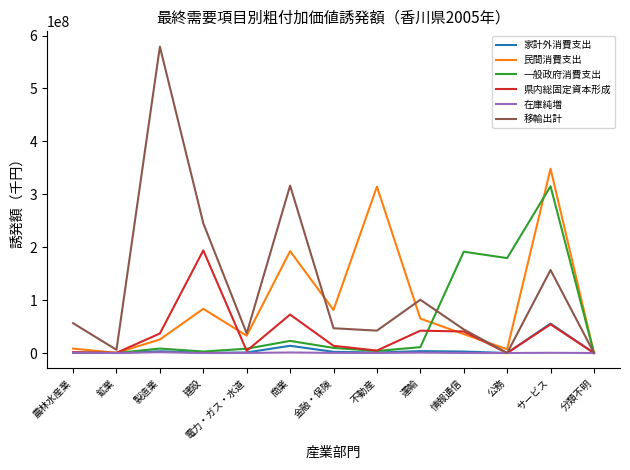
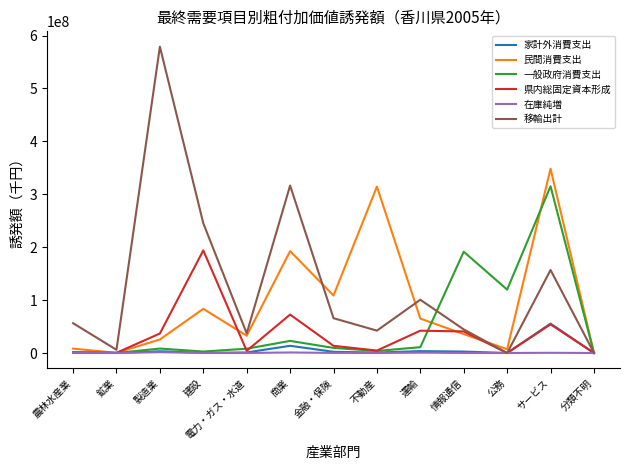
民間消費支出, 金融・保険: 80000000 -> 110000000
移輸出計, 金融・保険: 50000000 -> 70000000
一般政府消費支出, 公務: 180000000 -> 120000000
